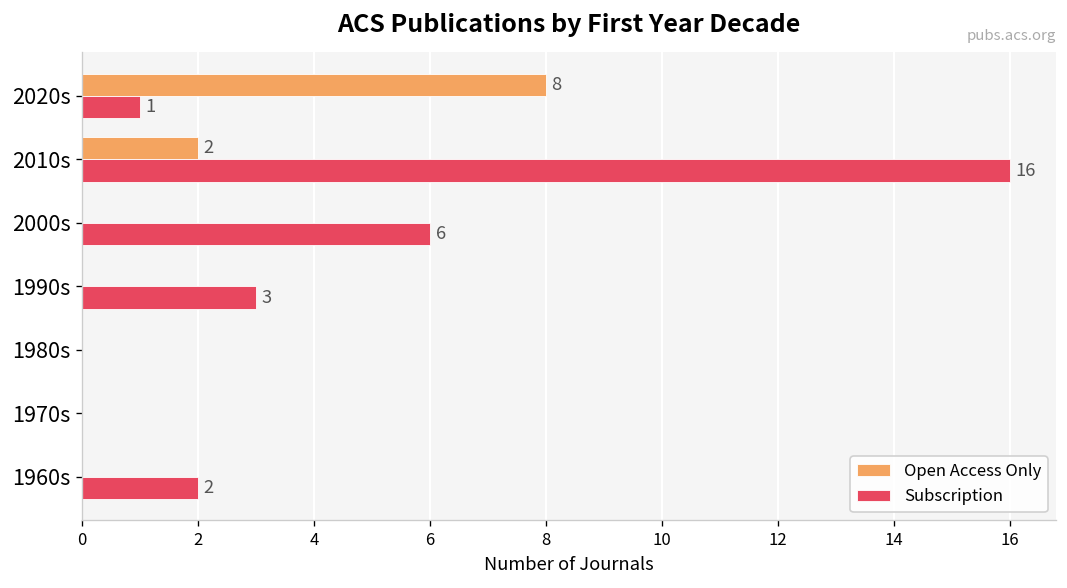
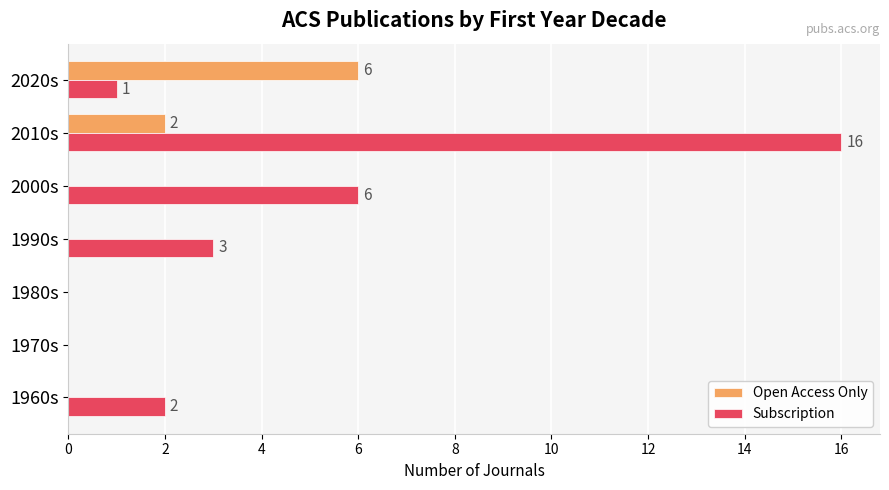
Open Access Only, 2020s: 8 -> 6
